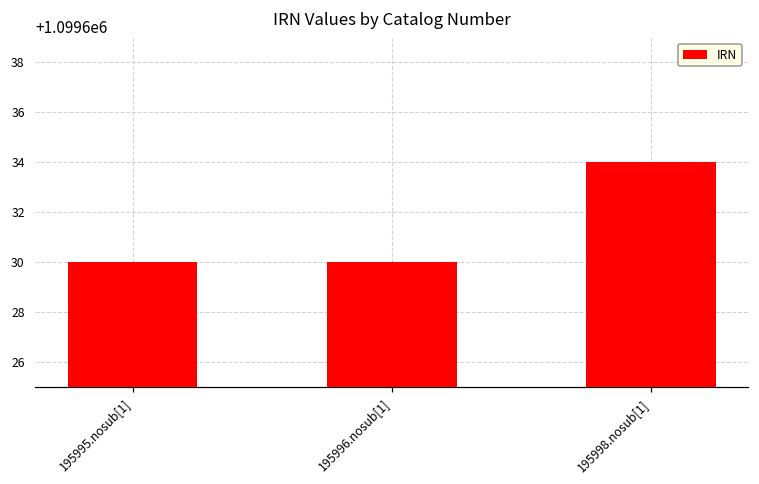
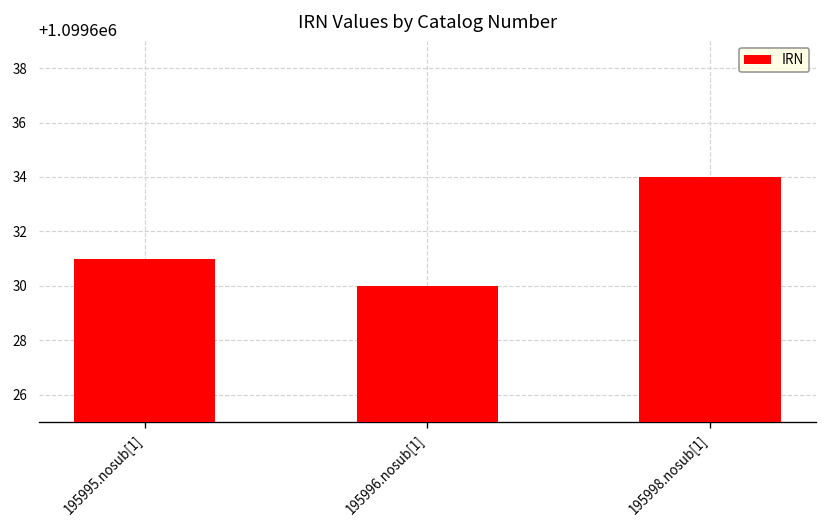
195995.nosub[1]: 1099630 -> 1099631
